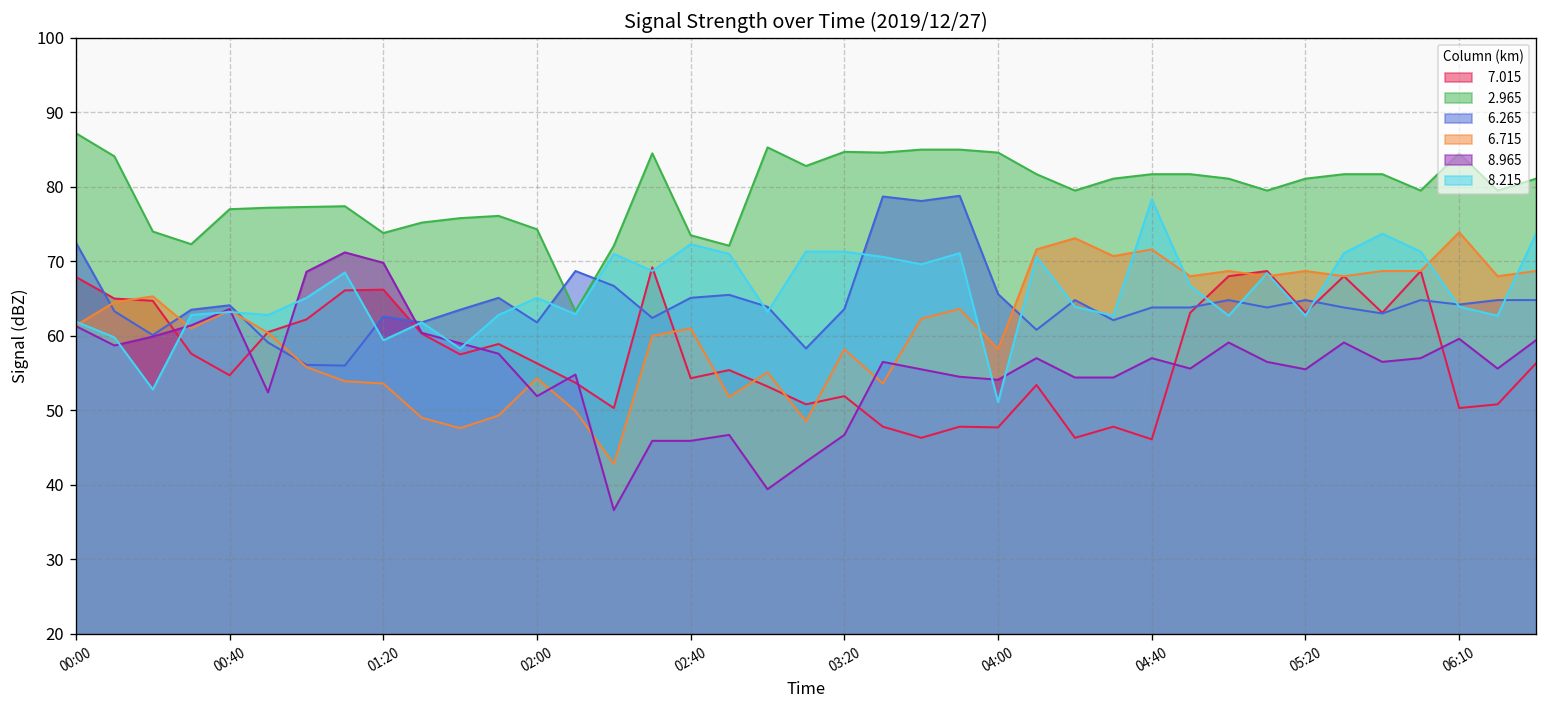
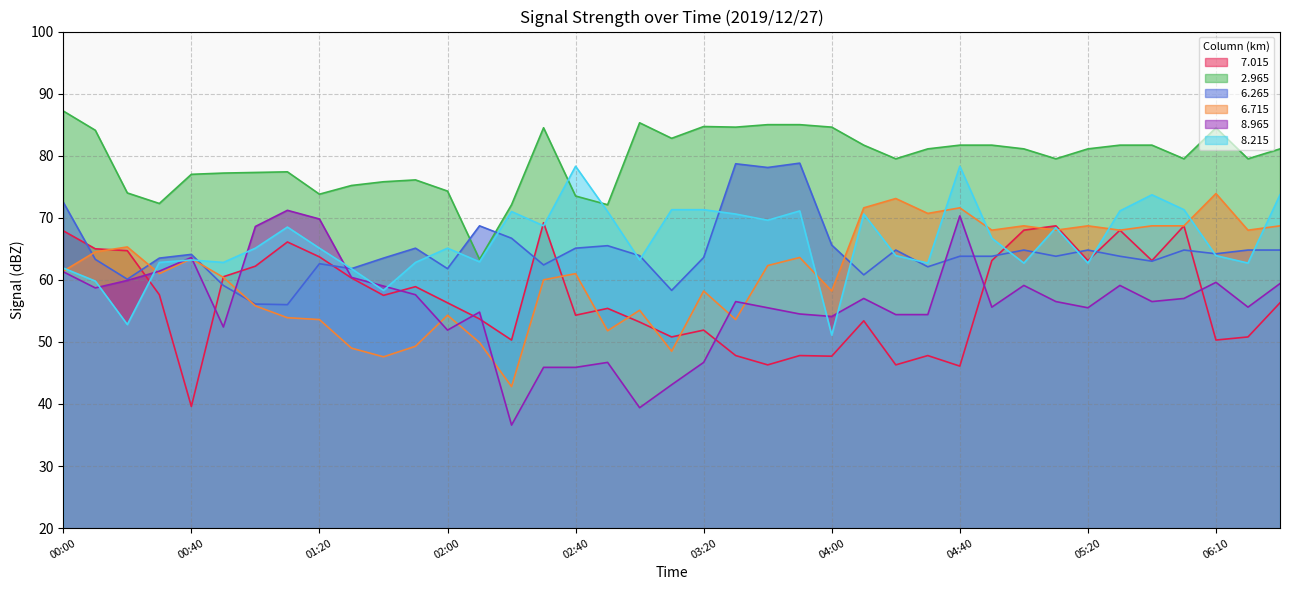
7.015, 00:40: 55 -> 40
7.015, 01:20: 66 -> 64
8.215, 01:20: 59 -> 65
8.215, 02:40: 72 -> 78
8.965, 04:40: 57 -> 70
